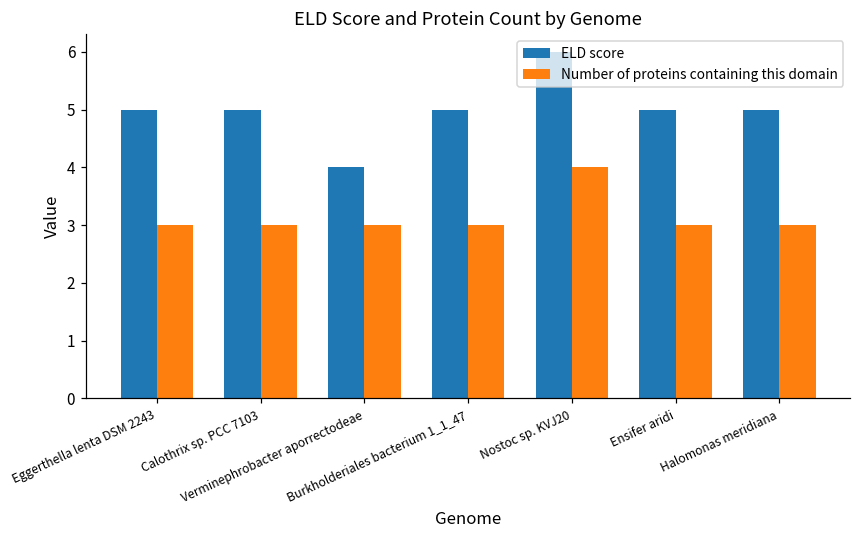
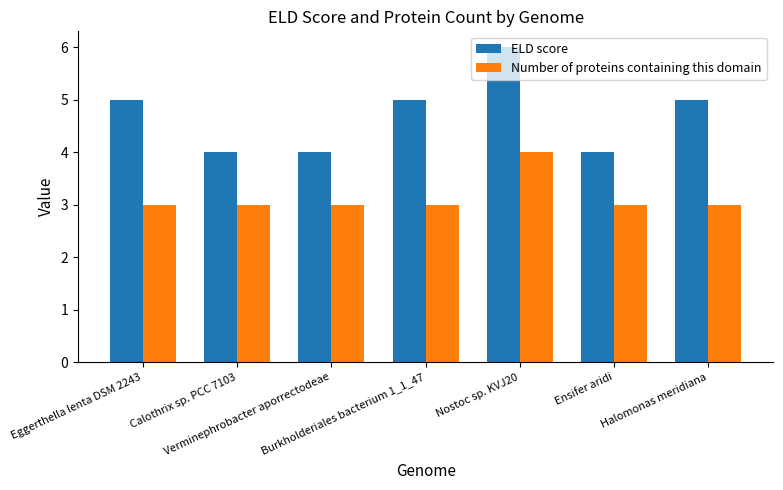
ELD score, Calothrix sp. PCC 7103: 5 -> 4
ELD score, Ensifer aridi: 5 -> 4
